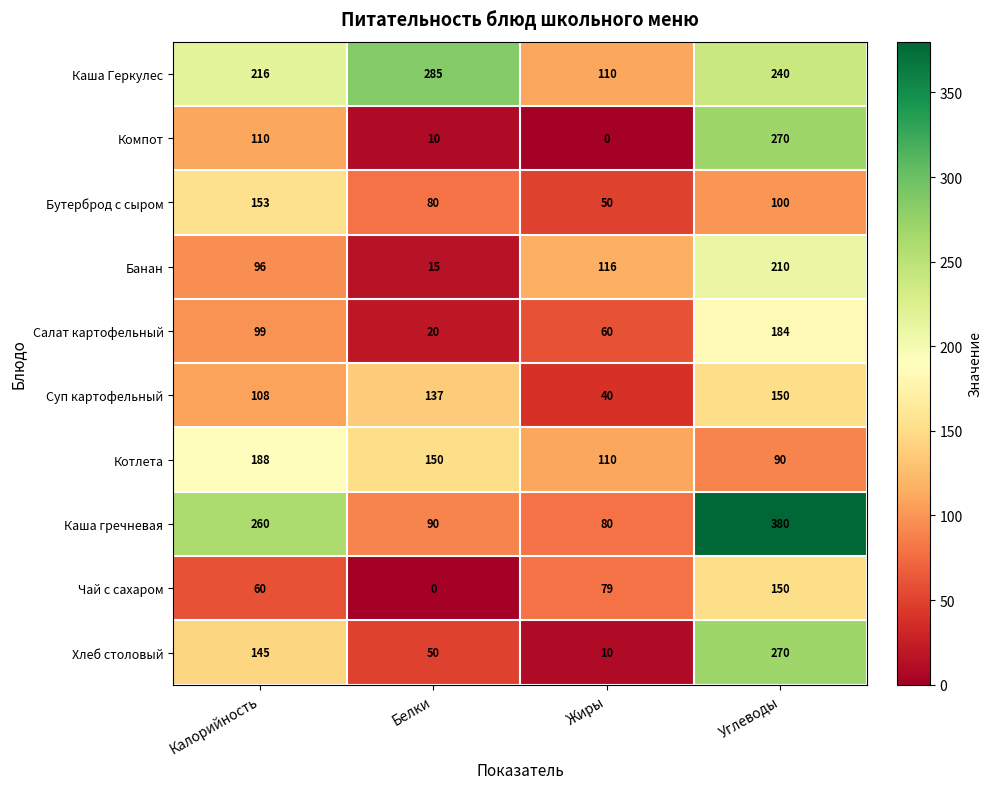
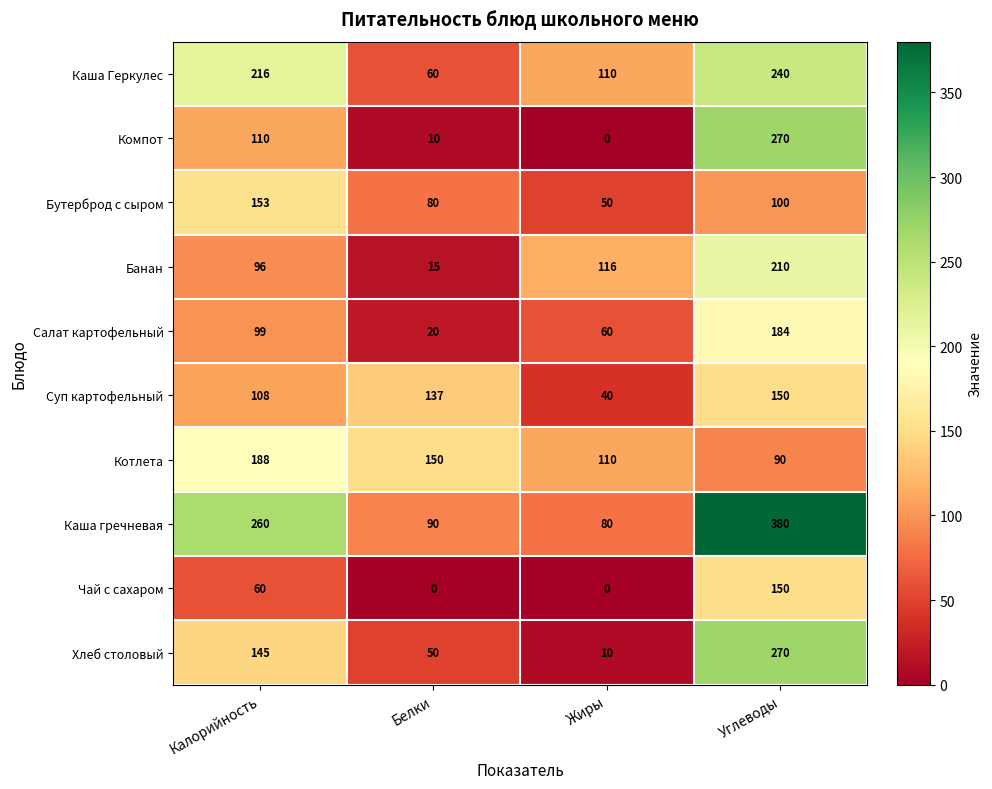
Каша Геркулес, Белки: 285 -> 60
Чай с сахаром, Жиры: 79 -> 0
